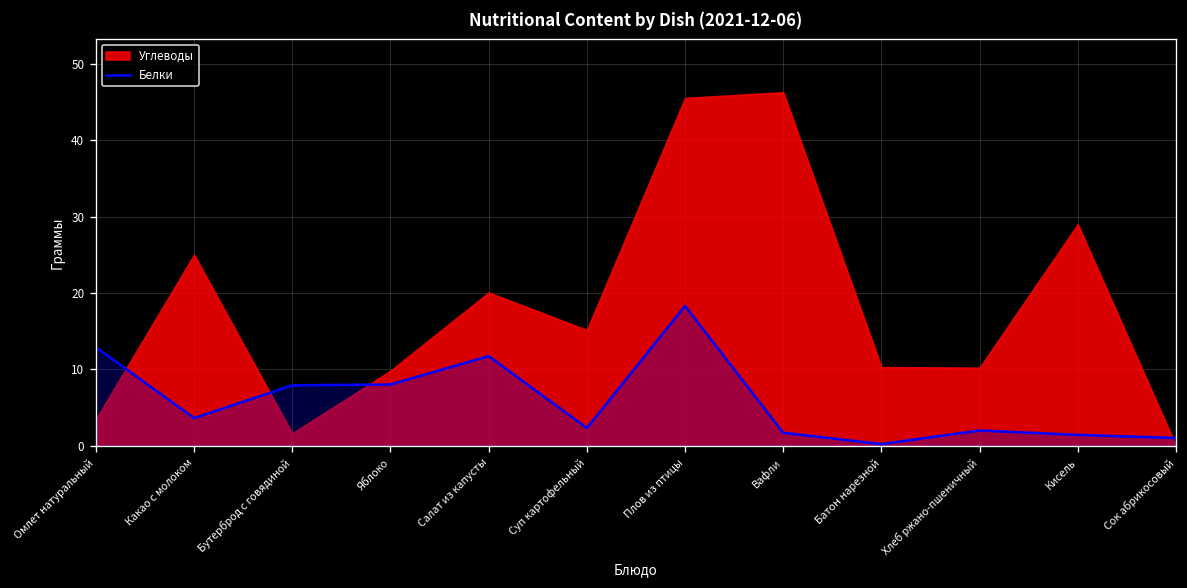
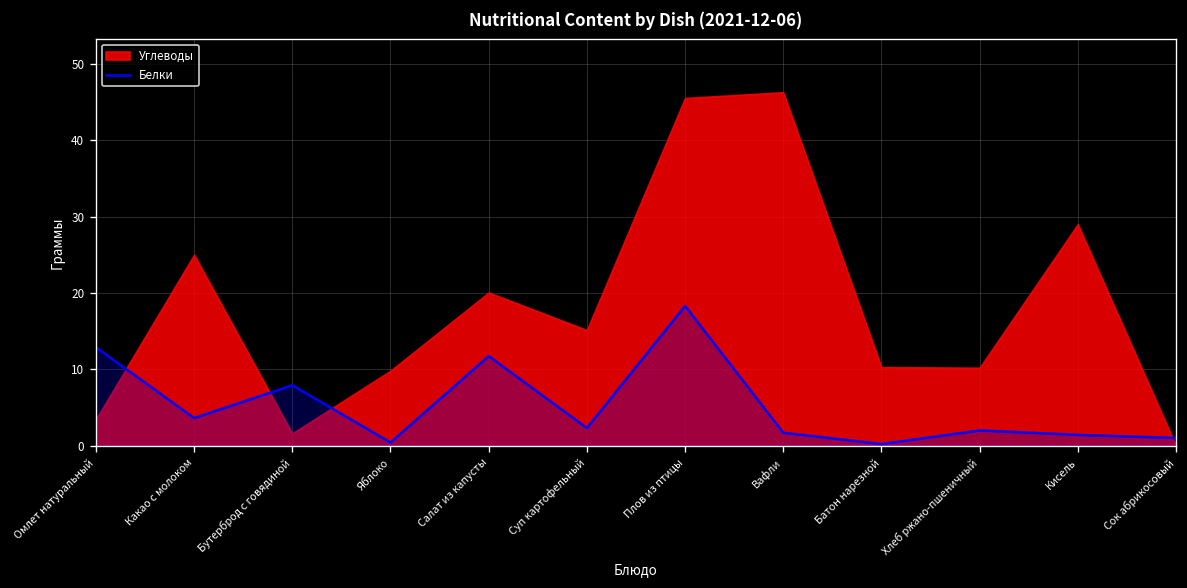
Белки, Яблоко: 8 -> 0
